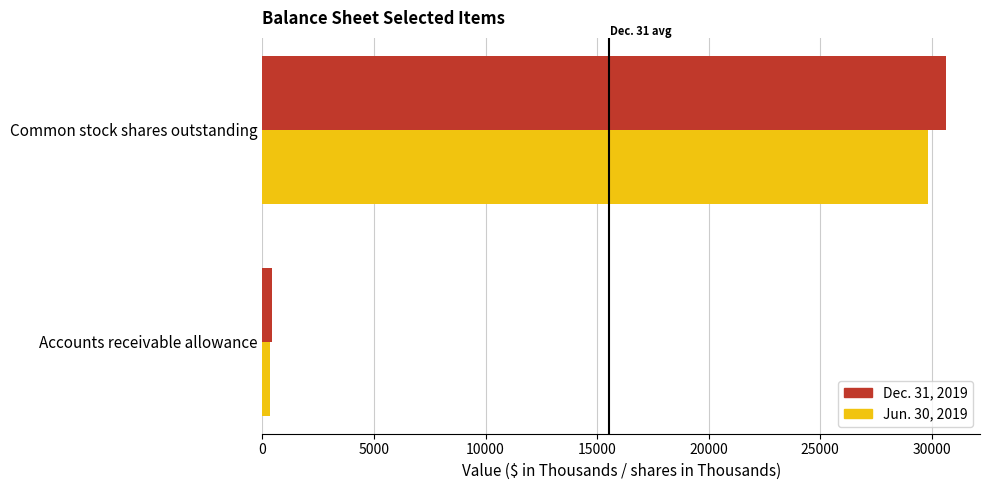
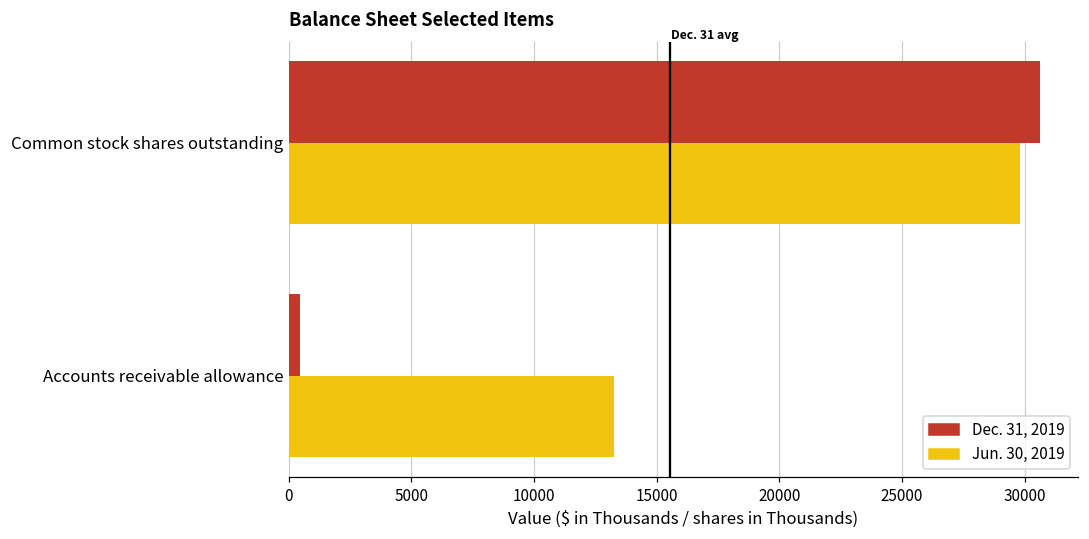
Jun. 30, 2019, Accounts receivable allowance: 300 -> 13300
